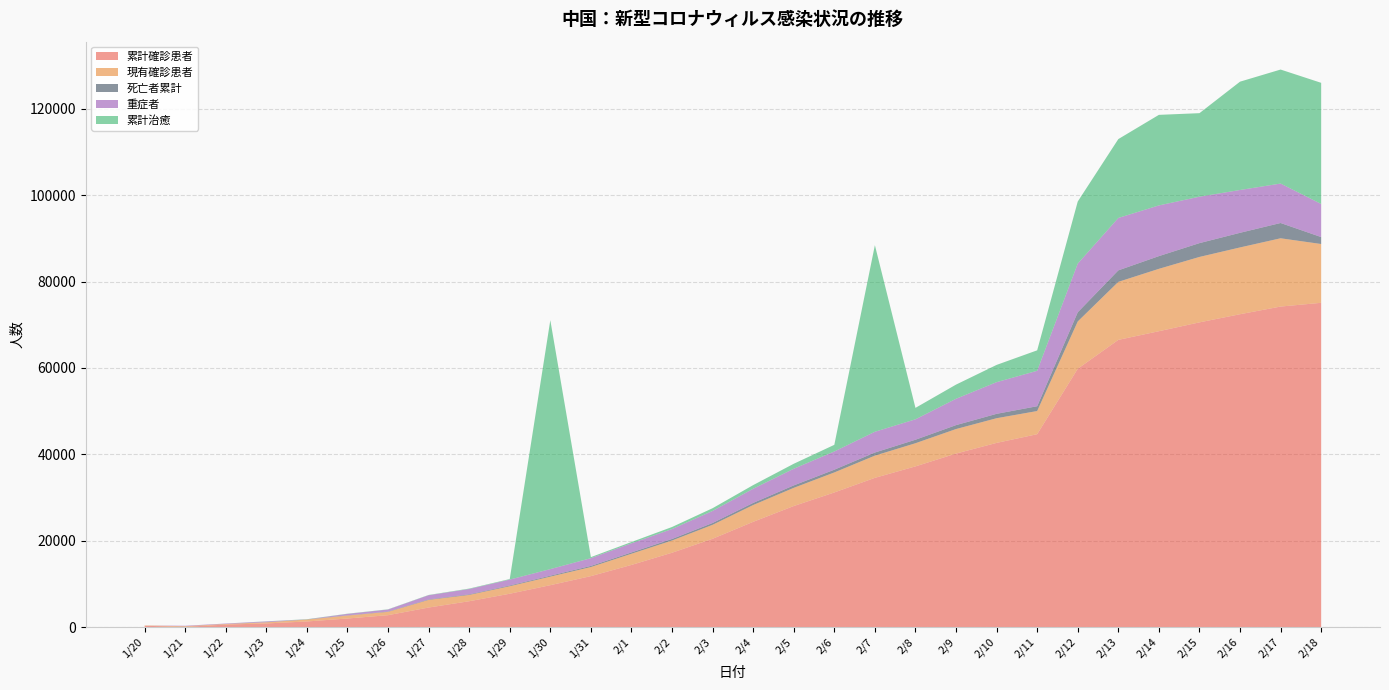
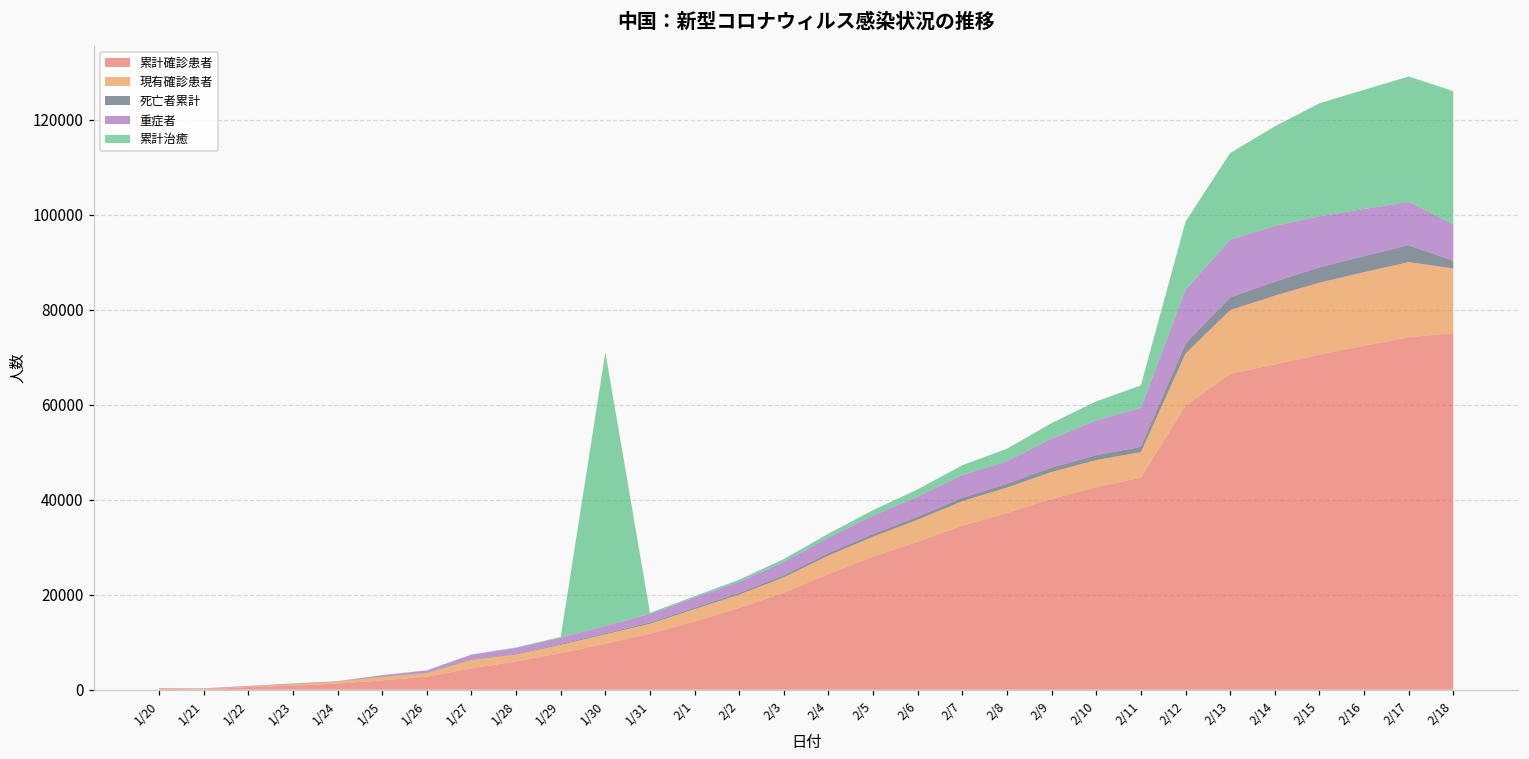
累計治癒, 2/7: 43000 -> 2000
累計治癒, 2/15: 19000 -> 24000
